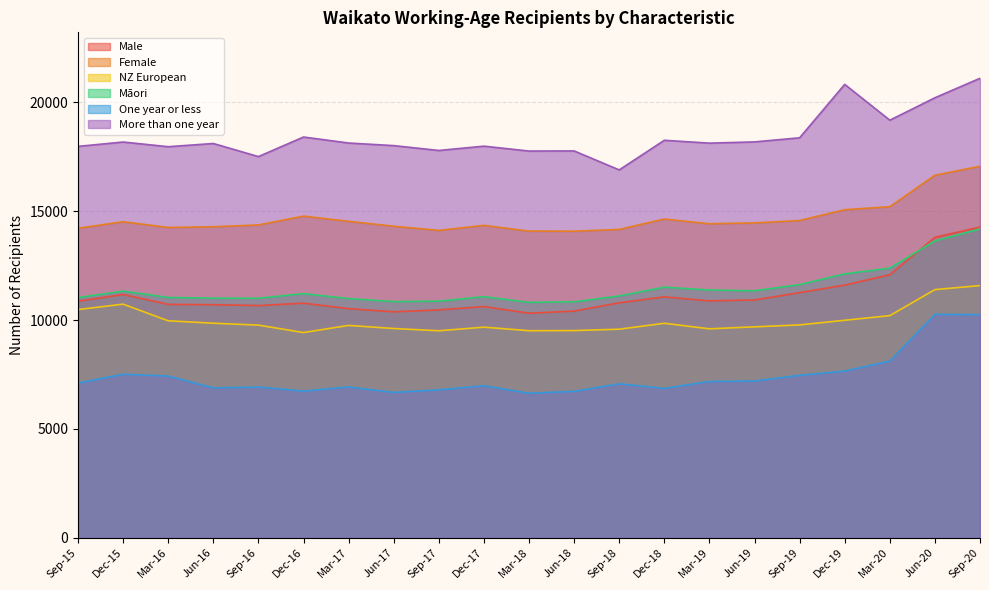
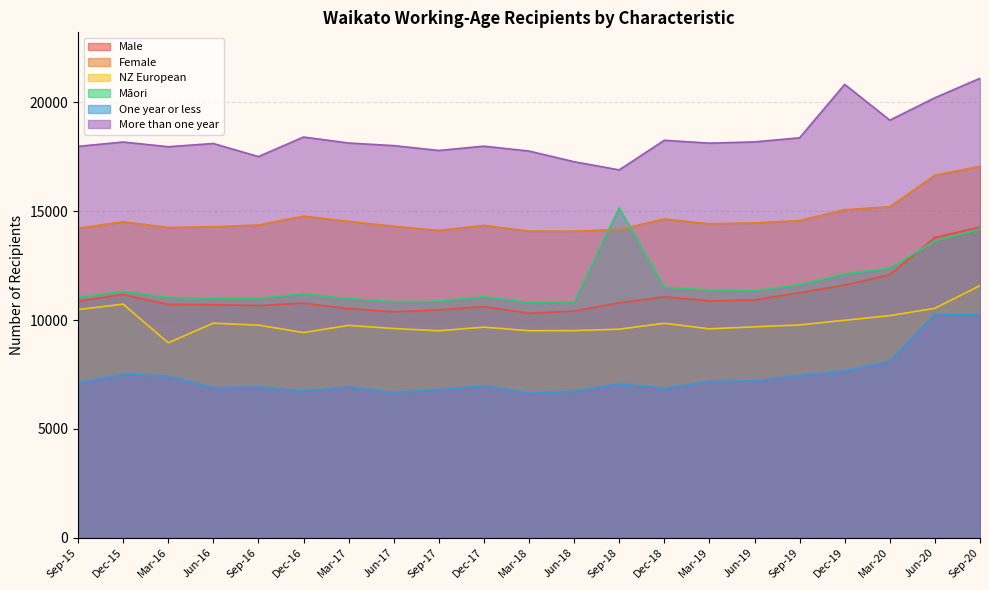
NZ European, Mar-16: 10000 -> 9000
More than one year, Jun-18: 17800 -> 17300
Māori, Sep-18: 11100 -> 15200
NZ European, Jun-20: 11400 -> 10500
